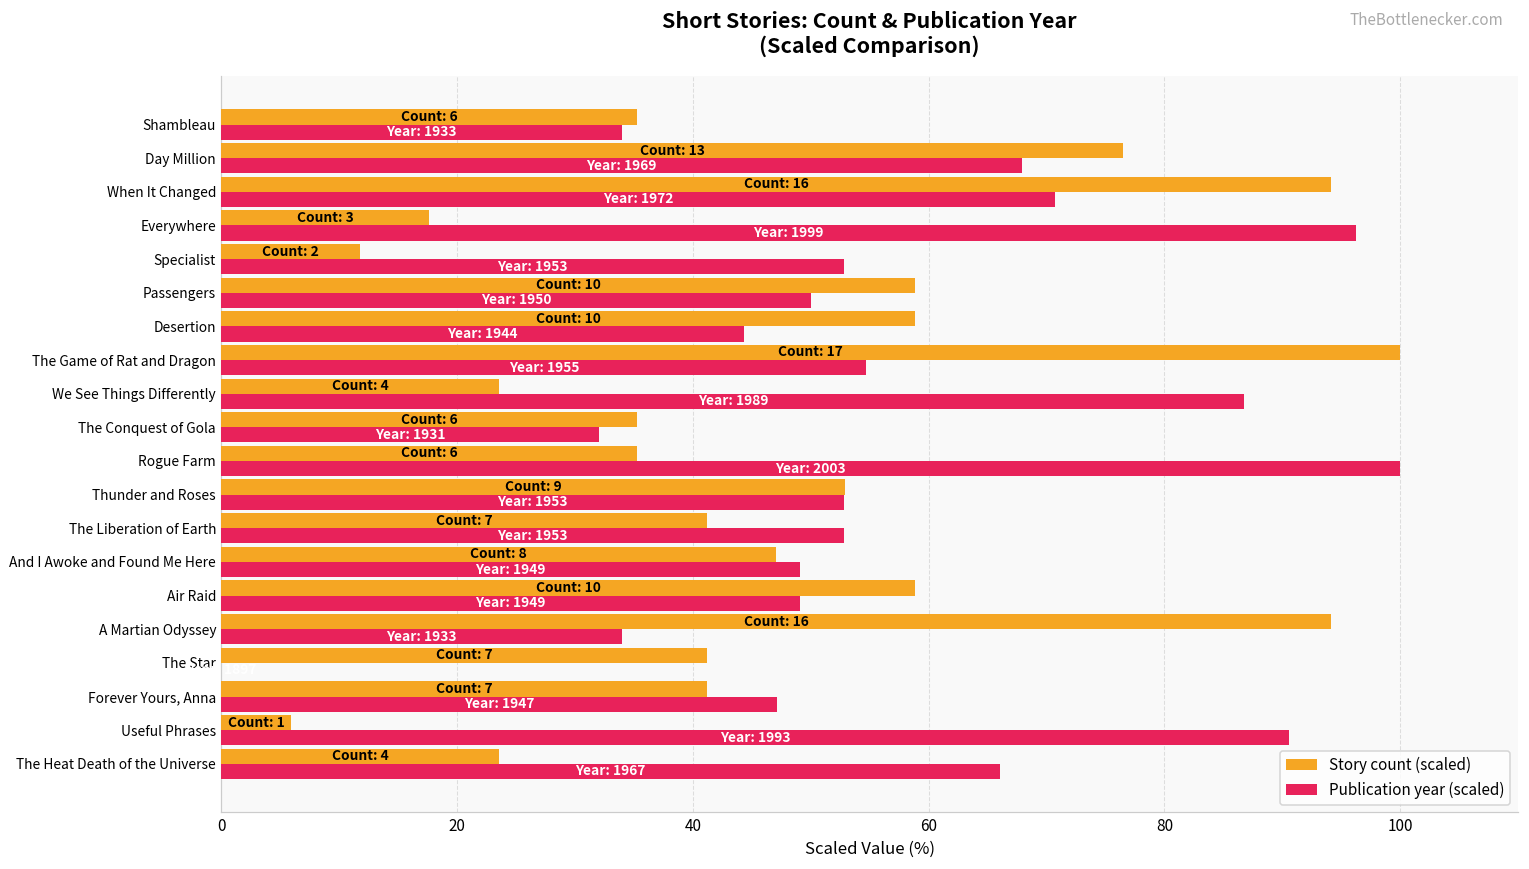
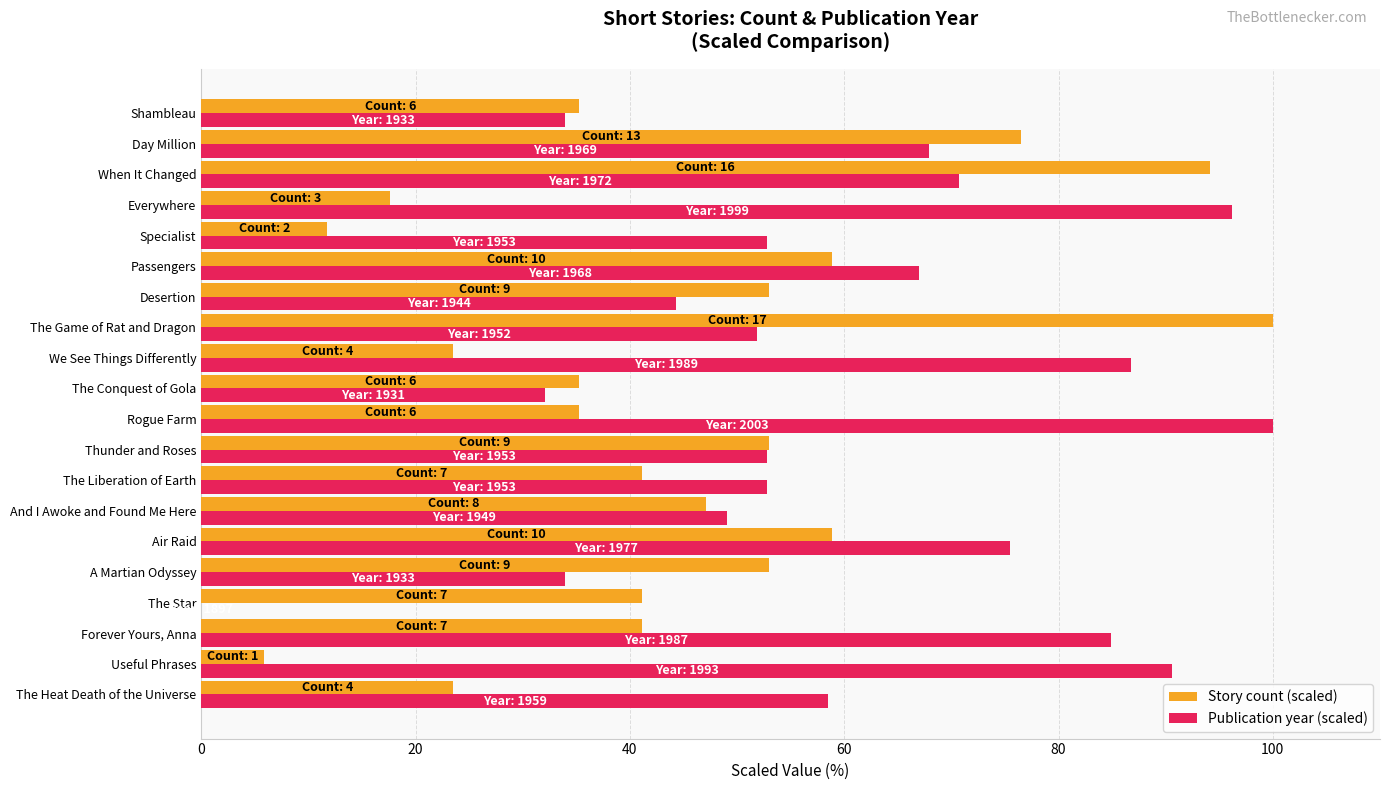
Publication year (scaled), Passengers: 1950 -> 1968
Story count (scaled), Desertion: 10 -> 9
Publication year (scaled), The Game of Rat and Dragon: 1955 -> 1952
Publication year (scaled), Air Raid: 1949 -> 1977
Story count (scaled), A Martian Odyssey: 16 -> 9
Publication year (scaled), Forever Yours, Anna: 1947 -> 1987
Publication year (scaled), The Heat Death of the Universe: 1967 -> 1959
